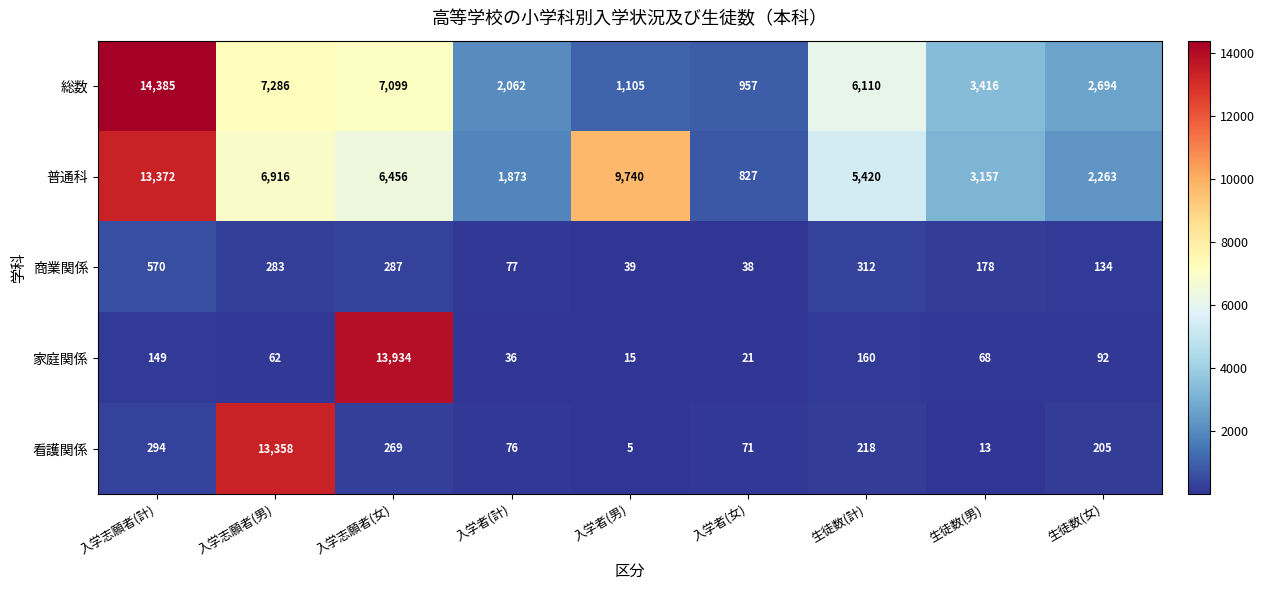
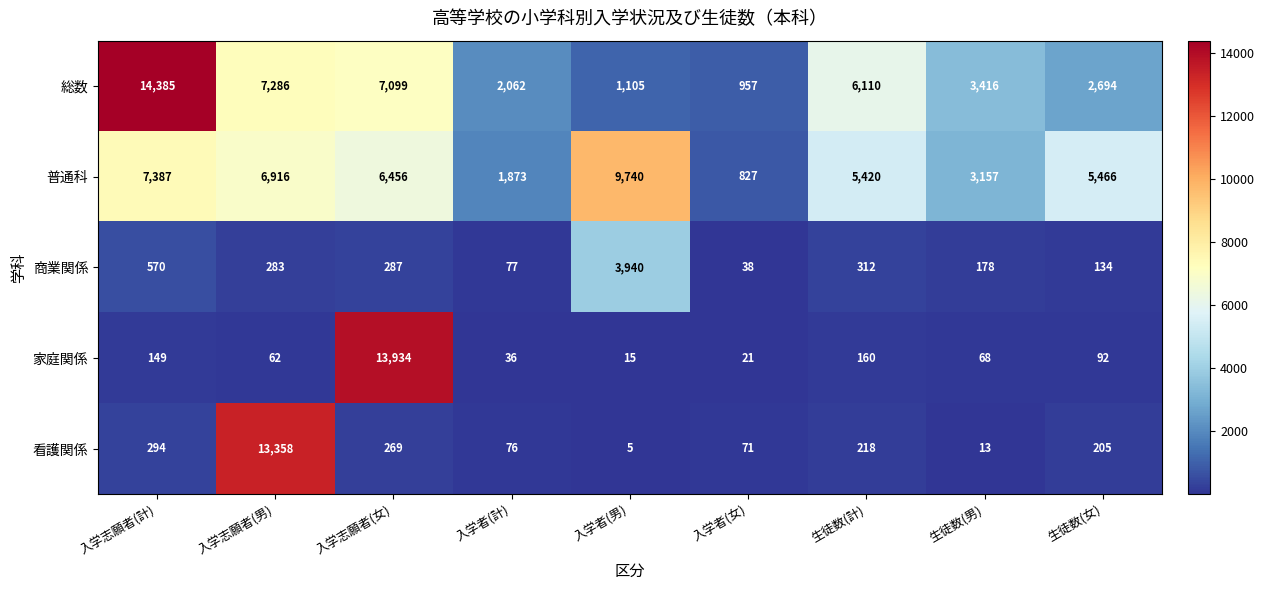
普通科, 入学志願者(計): 13,372 -> 7,387
普通科, 生徒数(女): 2,263 -> 5,466
商業関係, 入学者(男): 39 -> 3,940
